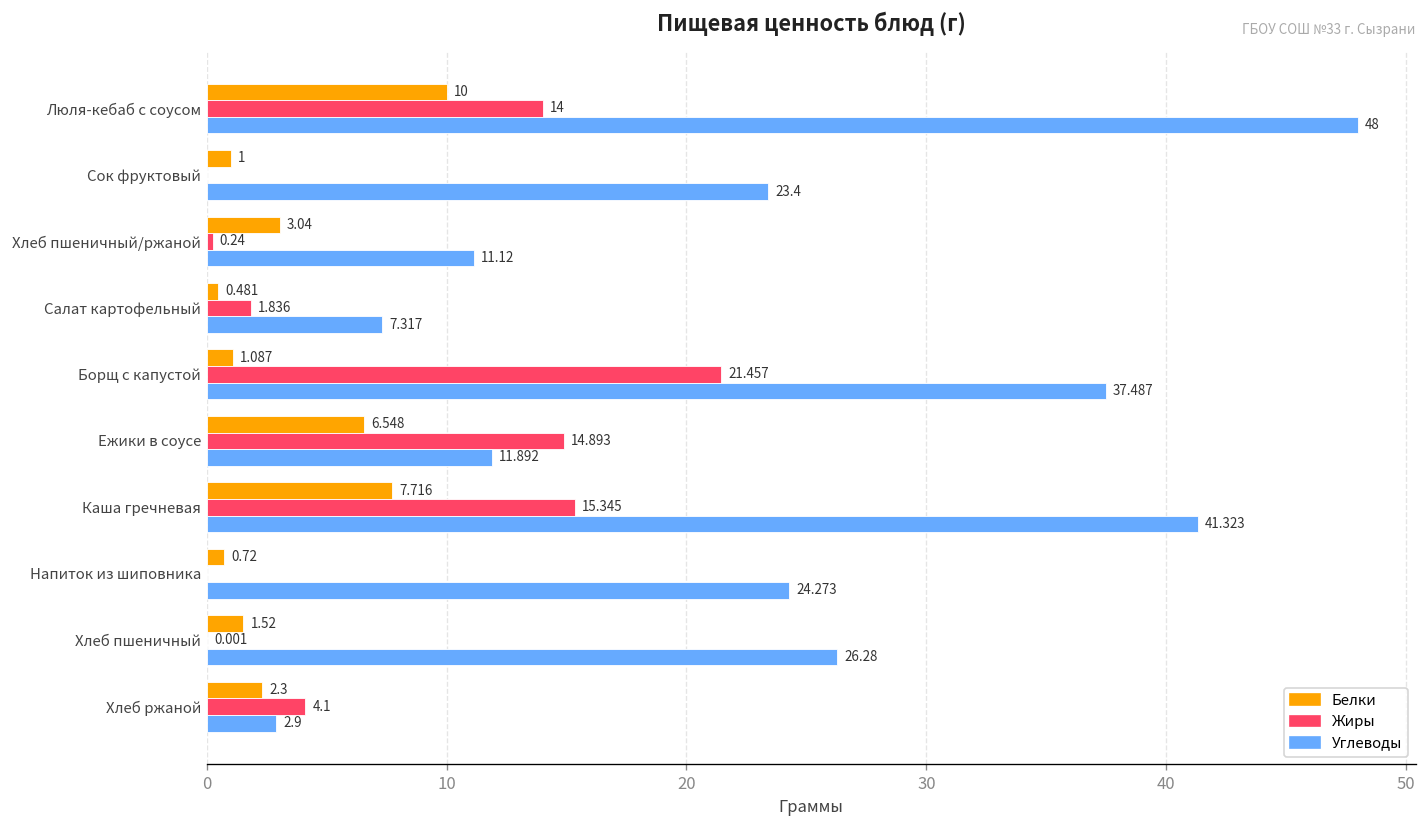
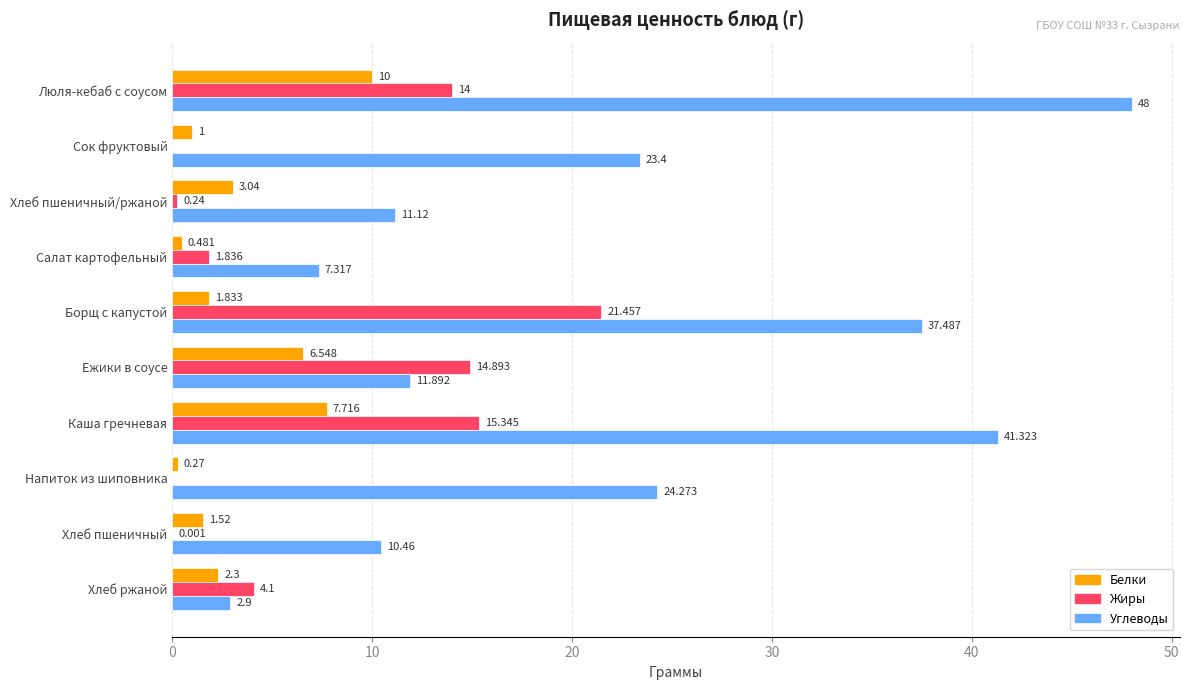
Белки, Борщ с капустой: 1.087 -> 1.833
Белки, Напиток из шиповника: 0.72 -> 0.27
Углеводы, Хлеб пшеничный: 26.28 -> 10.46
